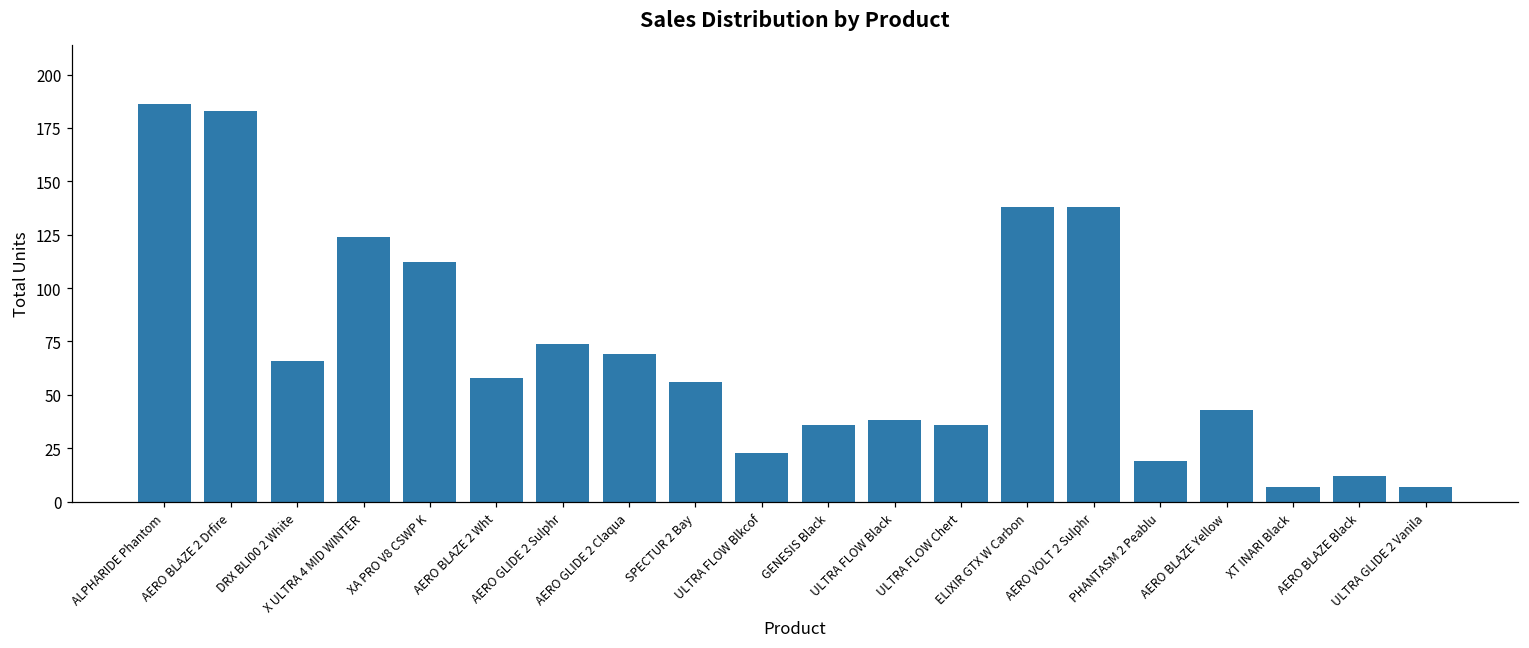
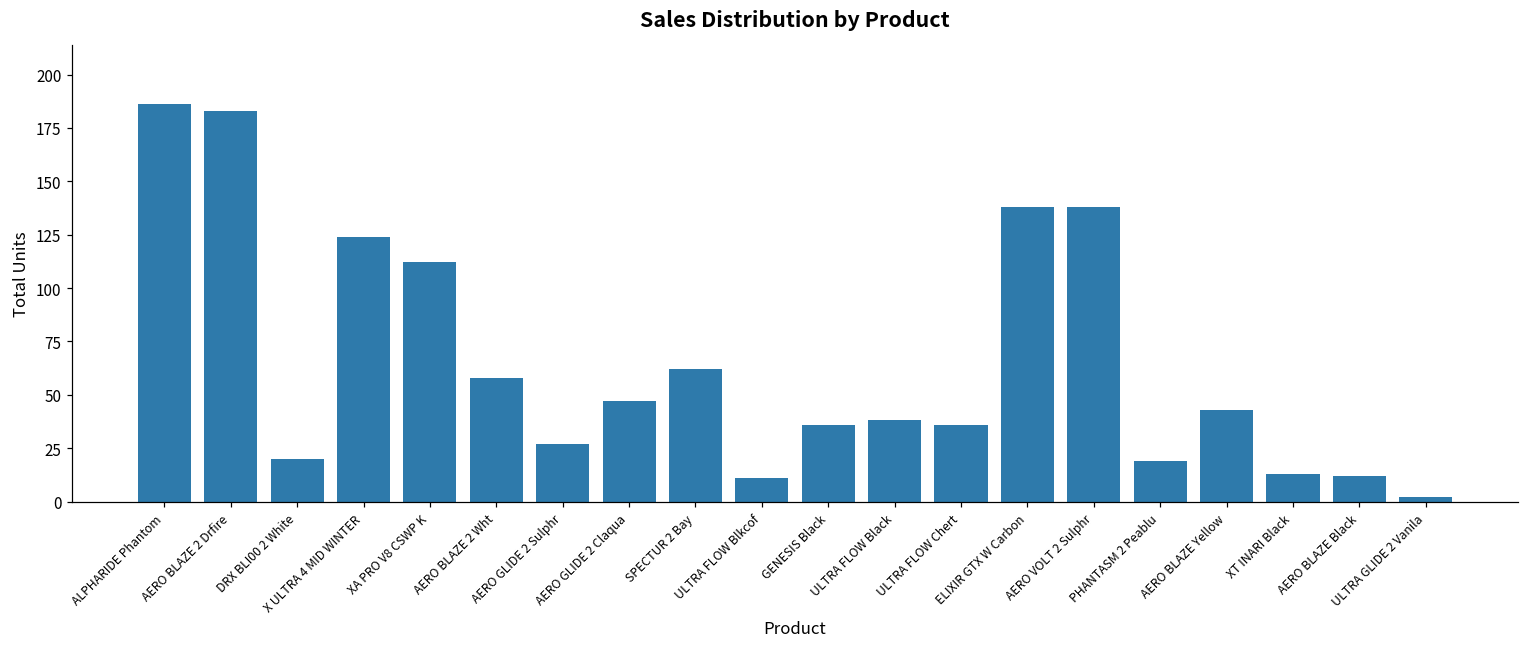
DRX BLI00 2 White: 66 -> 20
AERO GLIDE 2 Sulphr: 74 -> 27
AERO GLIDE 2 Claqua: 69 -> 47
SPECTUR 2 Bay: 56 -> 62
ULTRA FLOW Blkcof: 23 -> 11
XT INARI Black: 7 -> 13
ULTRA GLIDE 2 Vanila: 7 -> 2
